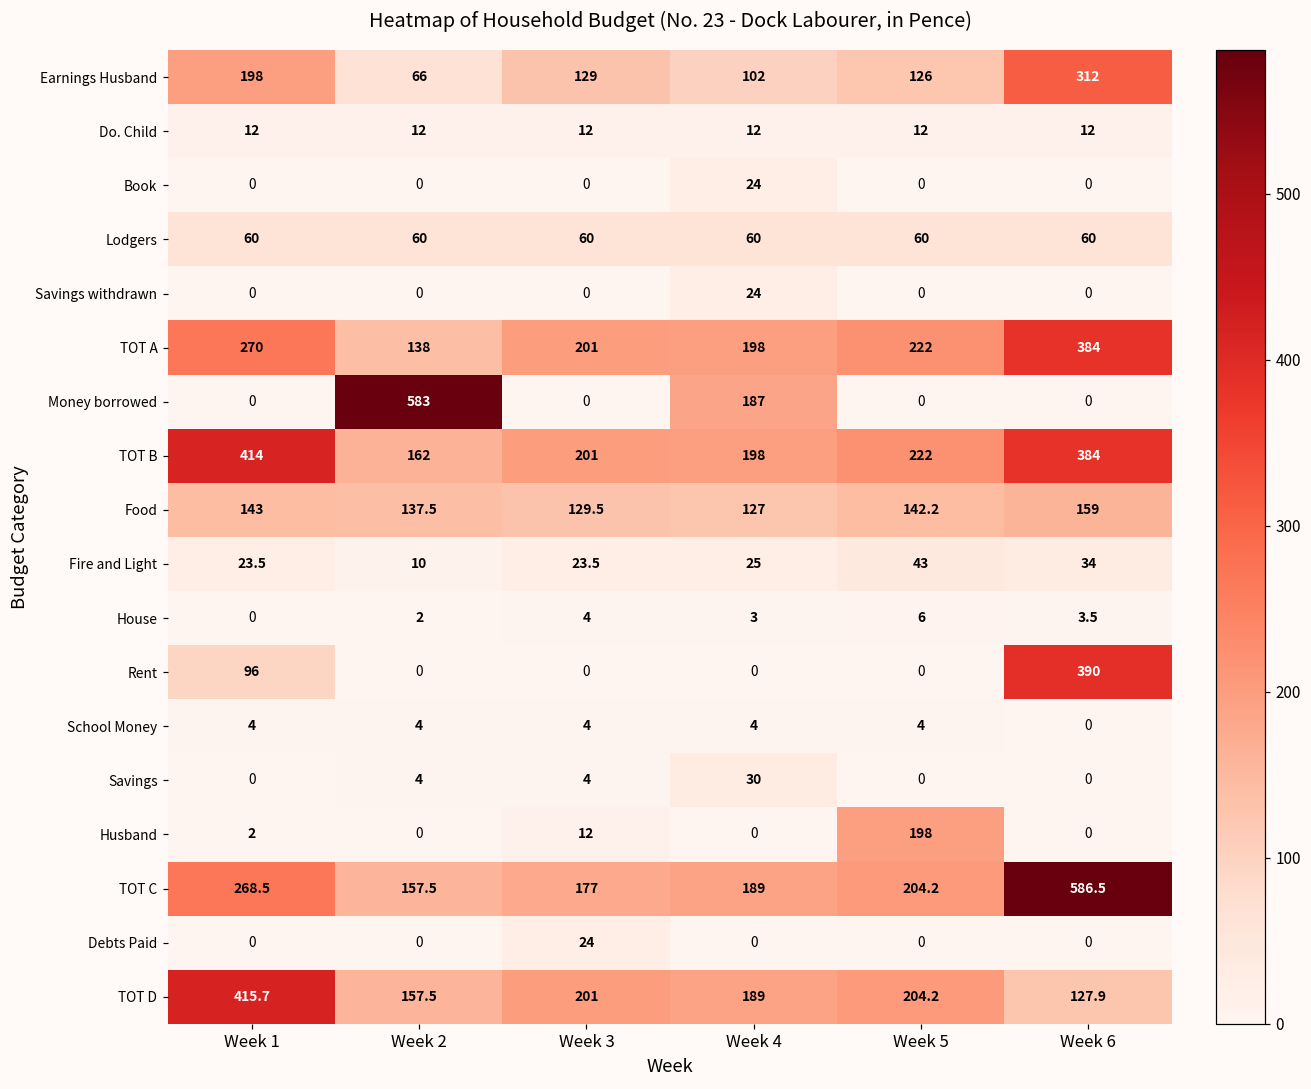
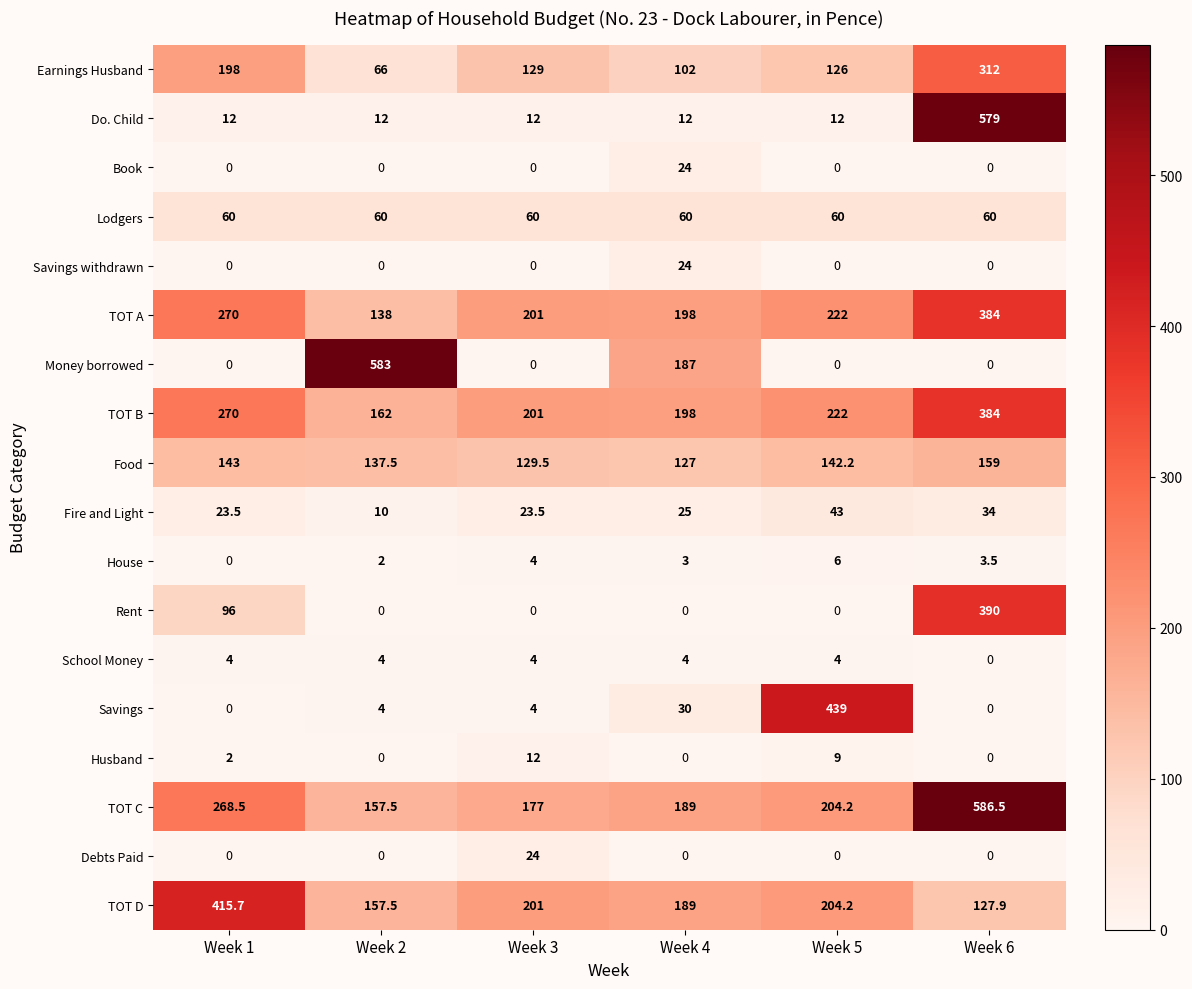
Do. Child, Week 6: 12 -> 579
TOT B, Week 1: 414 -> 270
Savings, Week 5: 0 -> 439
Husband, Week 5: 198 -> 9
